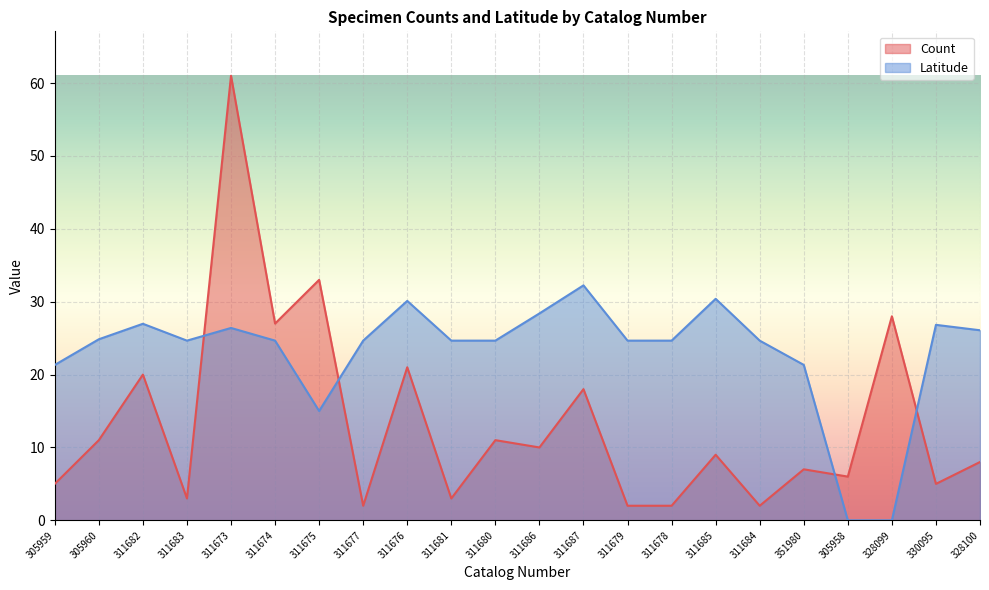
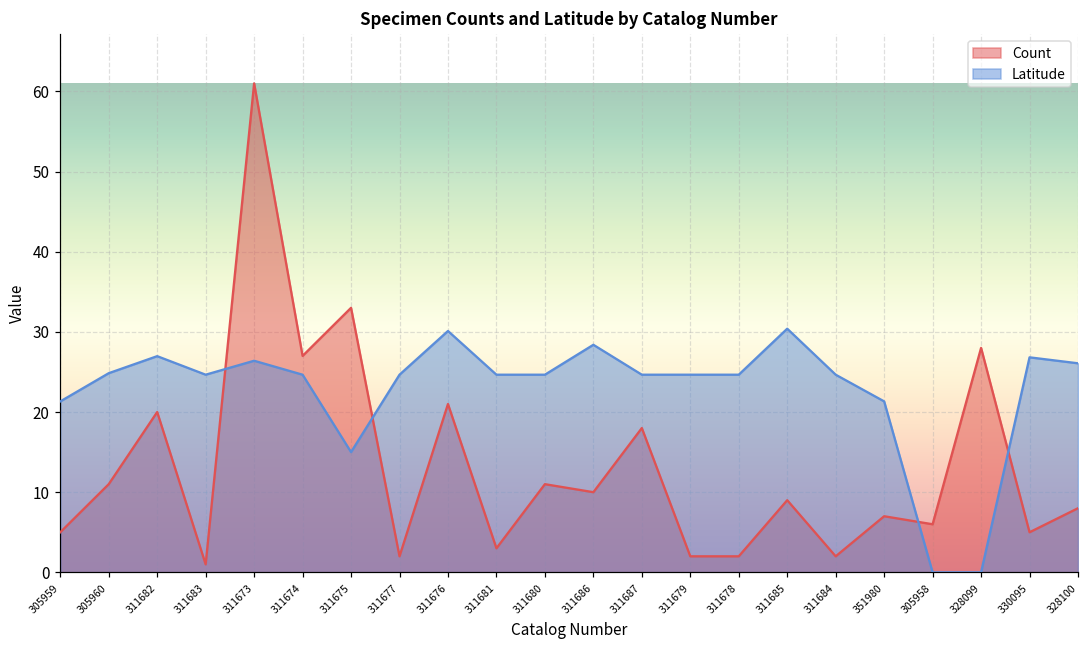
Count, 311683: 3 -> 1
Latitude, 311687: 32 -> 25
